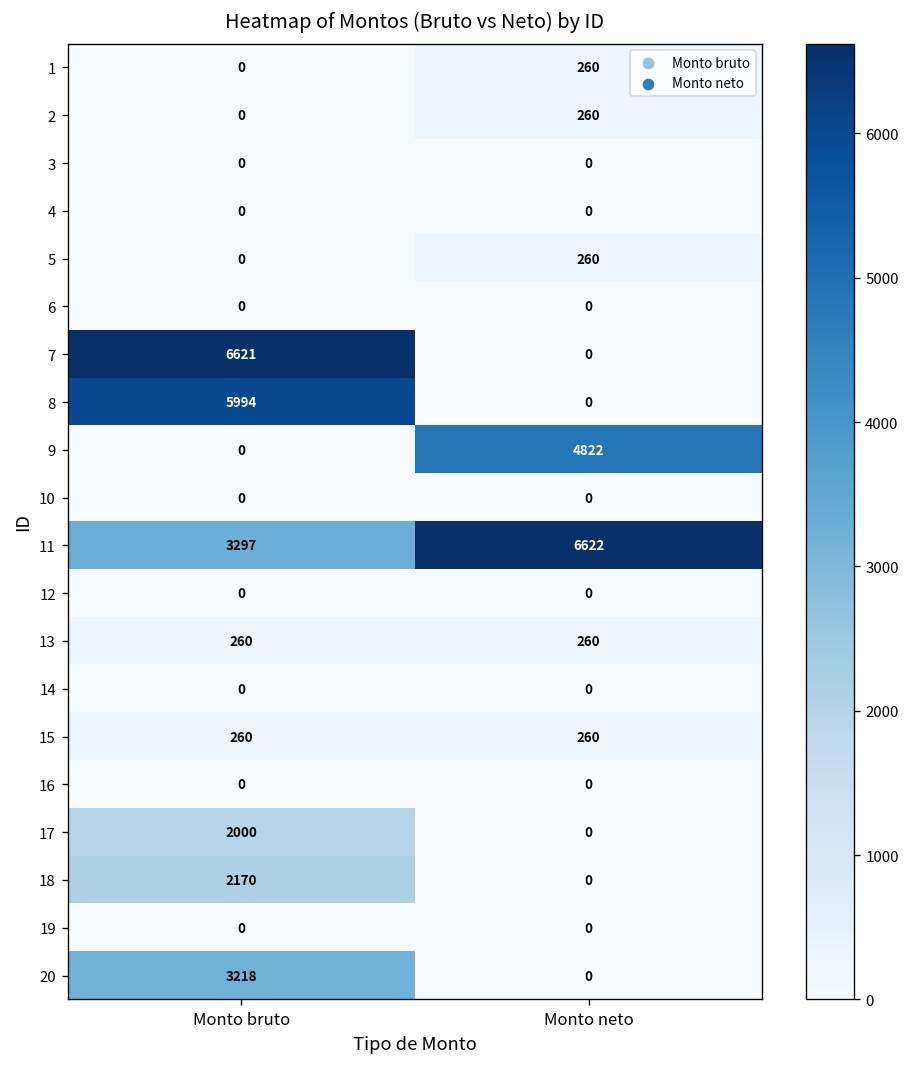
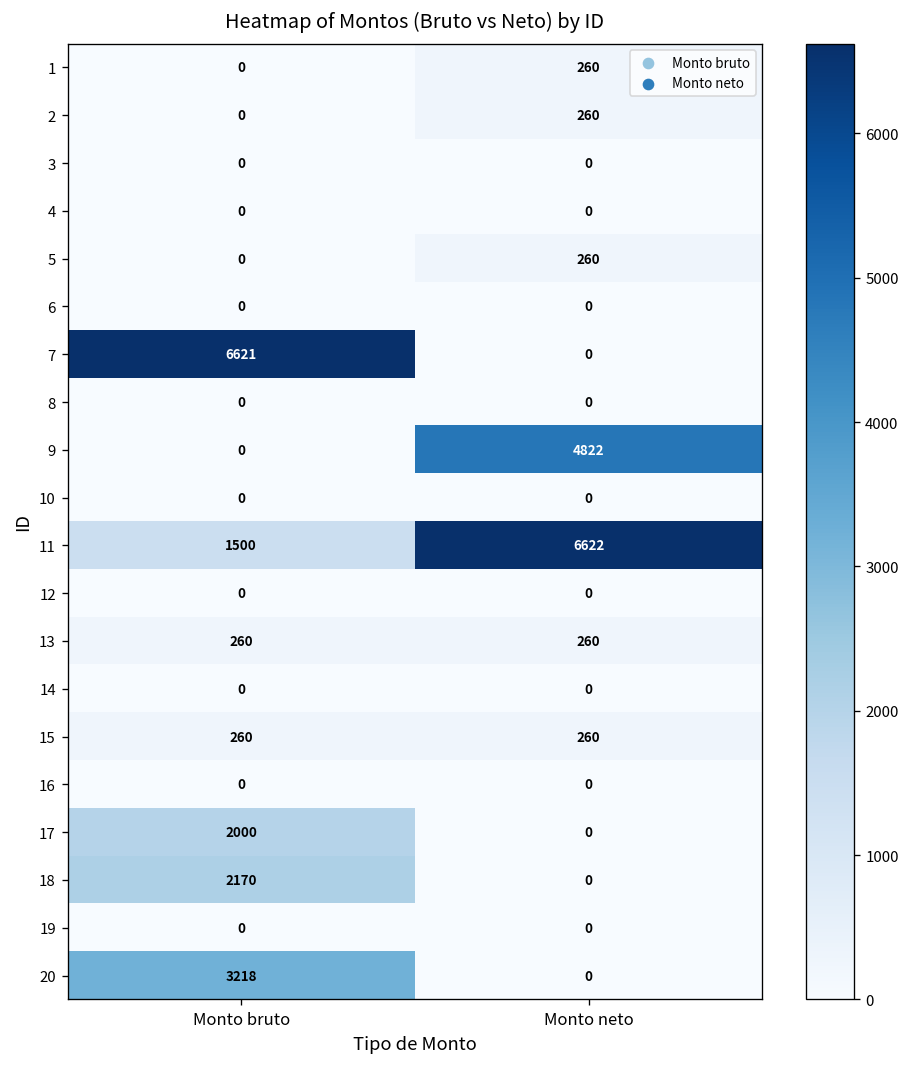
8, Monto bruto: 5994 -> 0
11, Monto bruto: 3297 -> 1500
